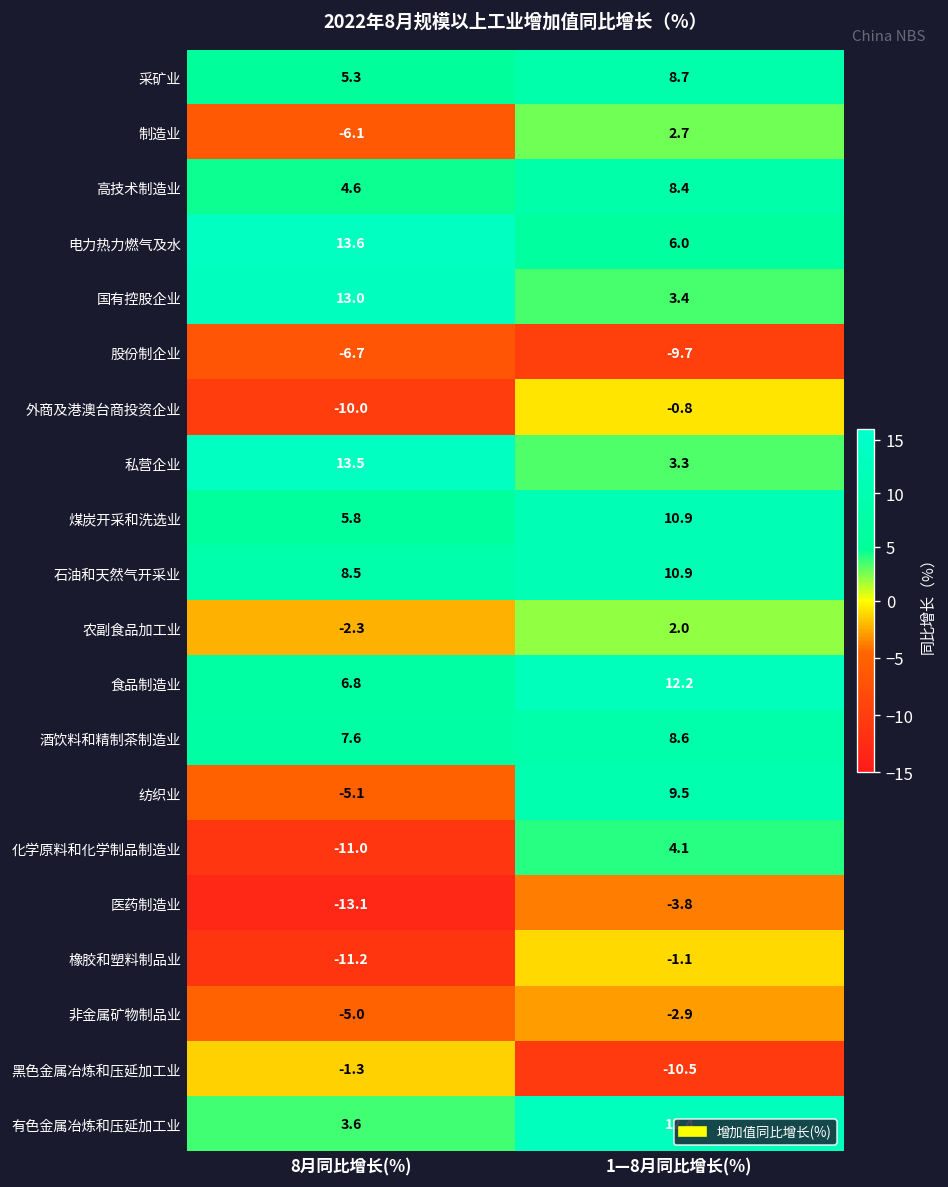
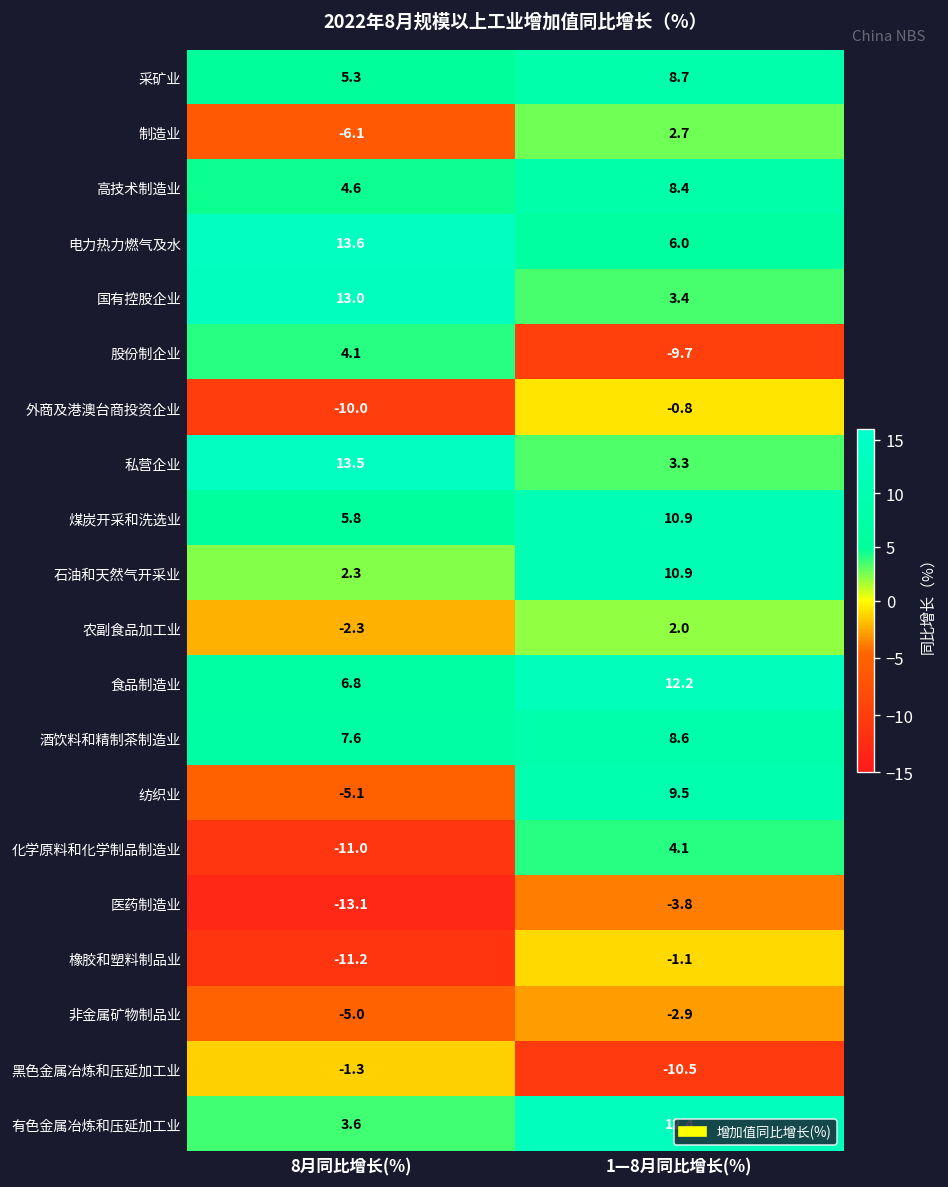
股份制企业, 8月同比增长(%): -6.7 -> 4.1
石油和天然气开采业, 8月同比增长(%): 8.5 -> 2.3
